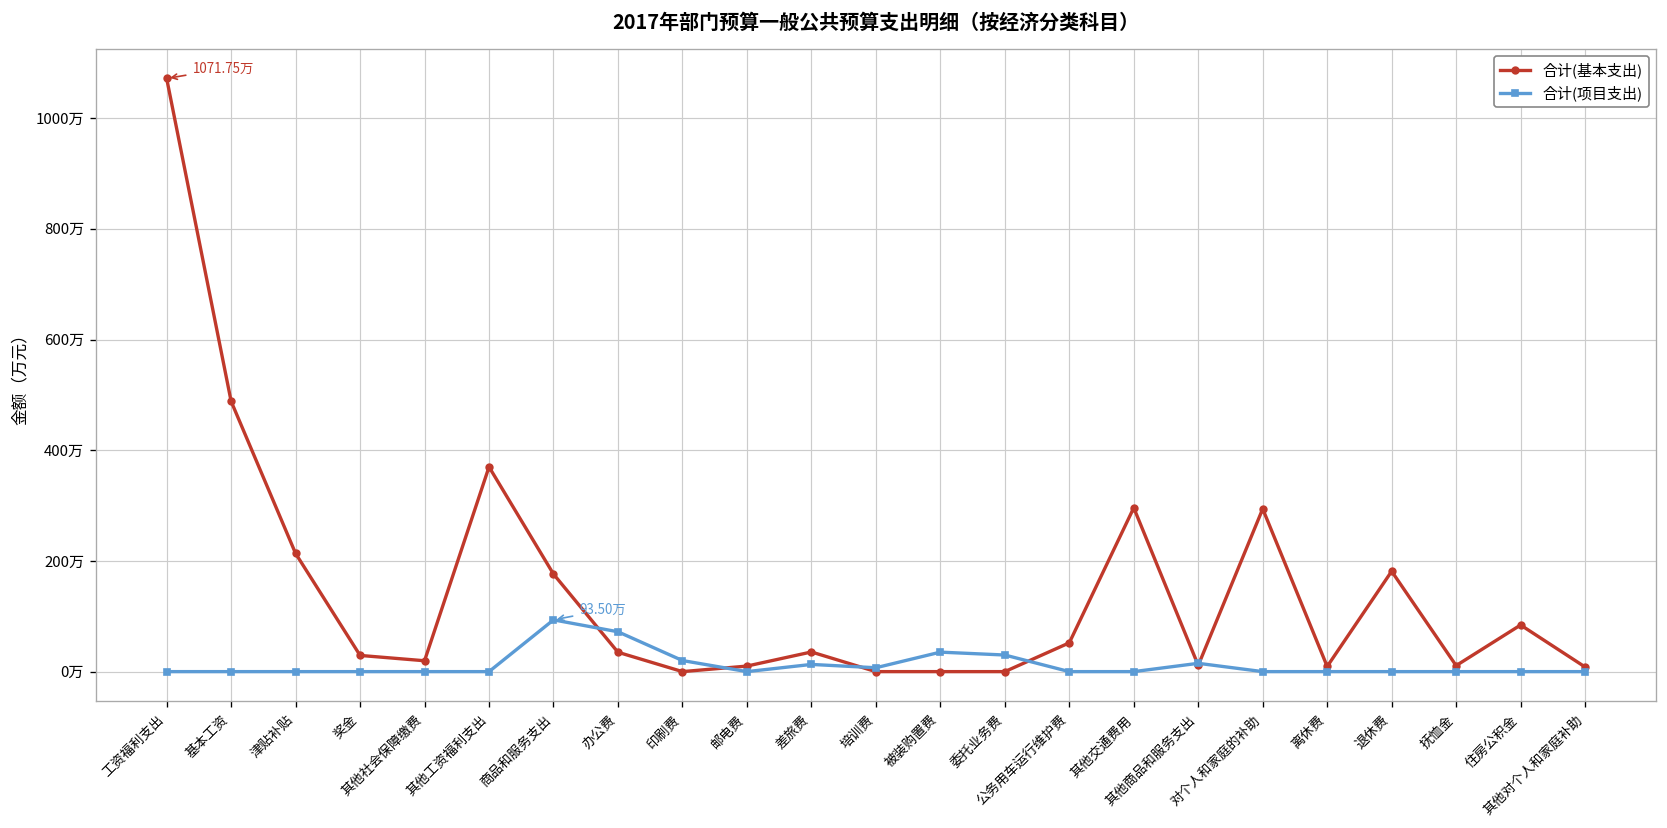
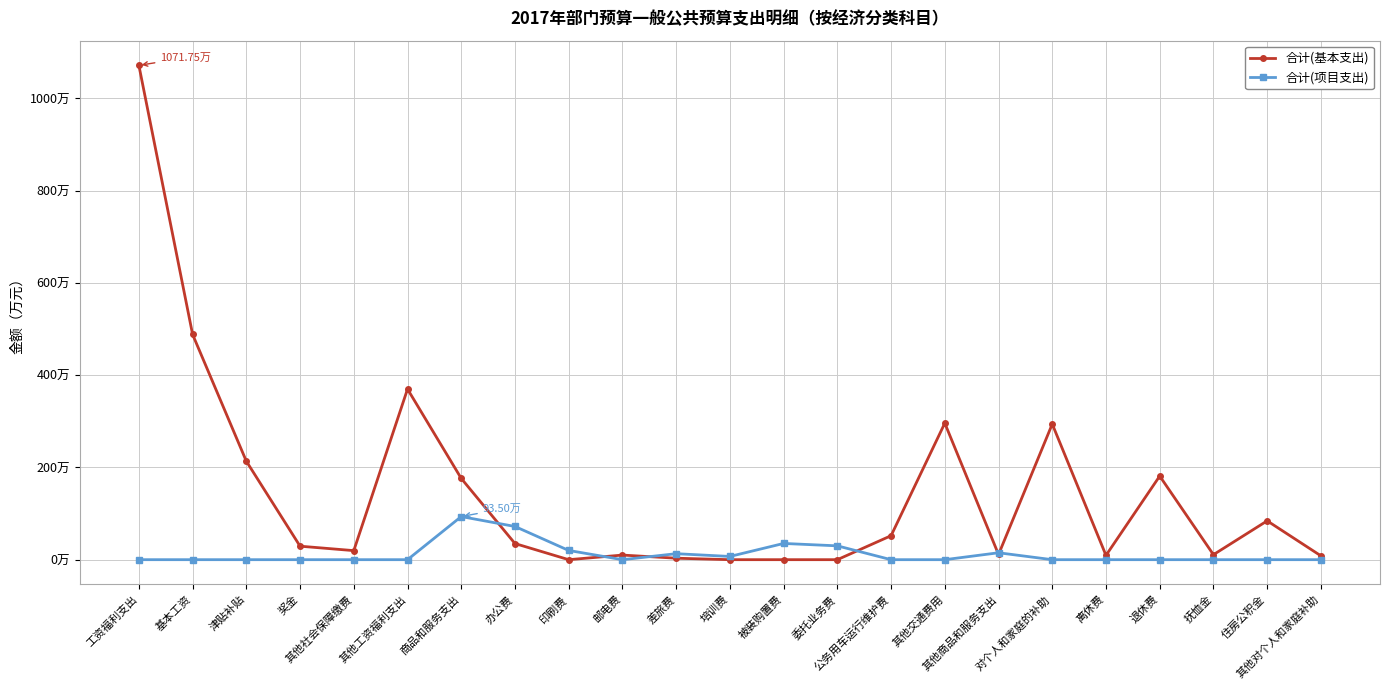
合计(基本支出), 差旅费: 40万 -> 0万
